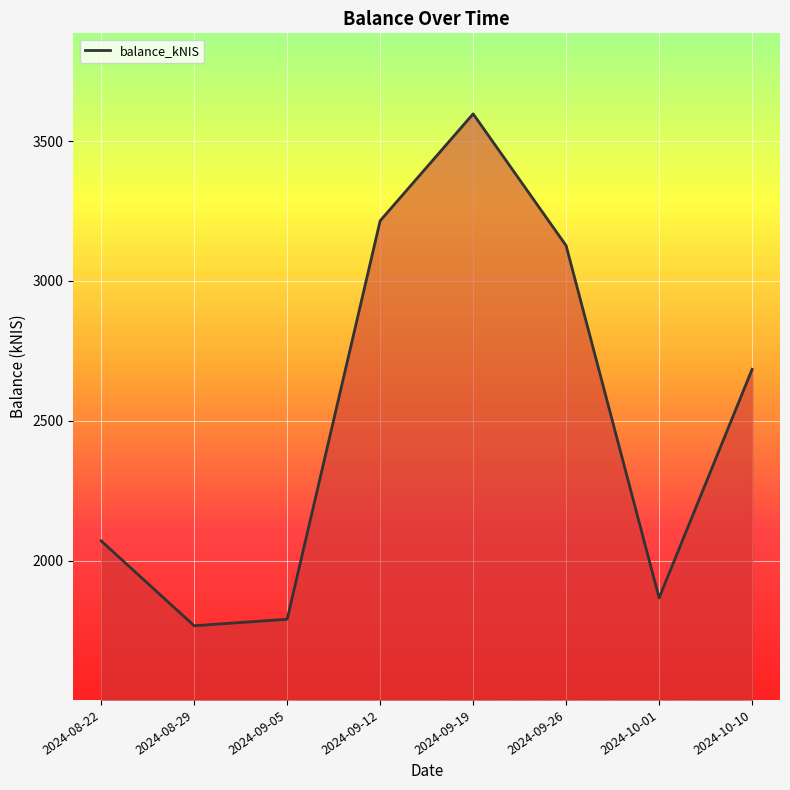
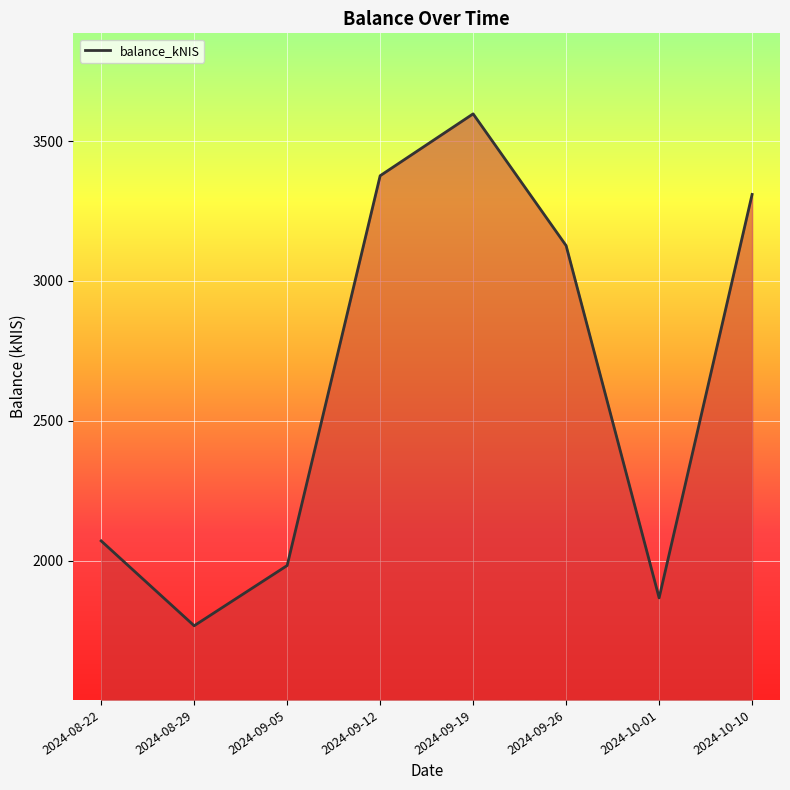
2024-09-05: 1790 -> 1980
2024-09-12: 3220 -> 3380
2024-10-10: 2680 -> 3310
